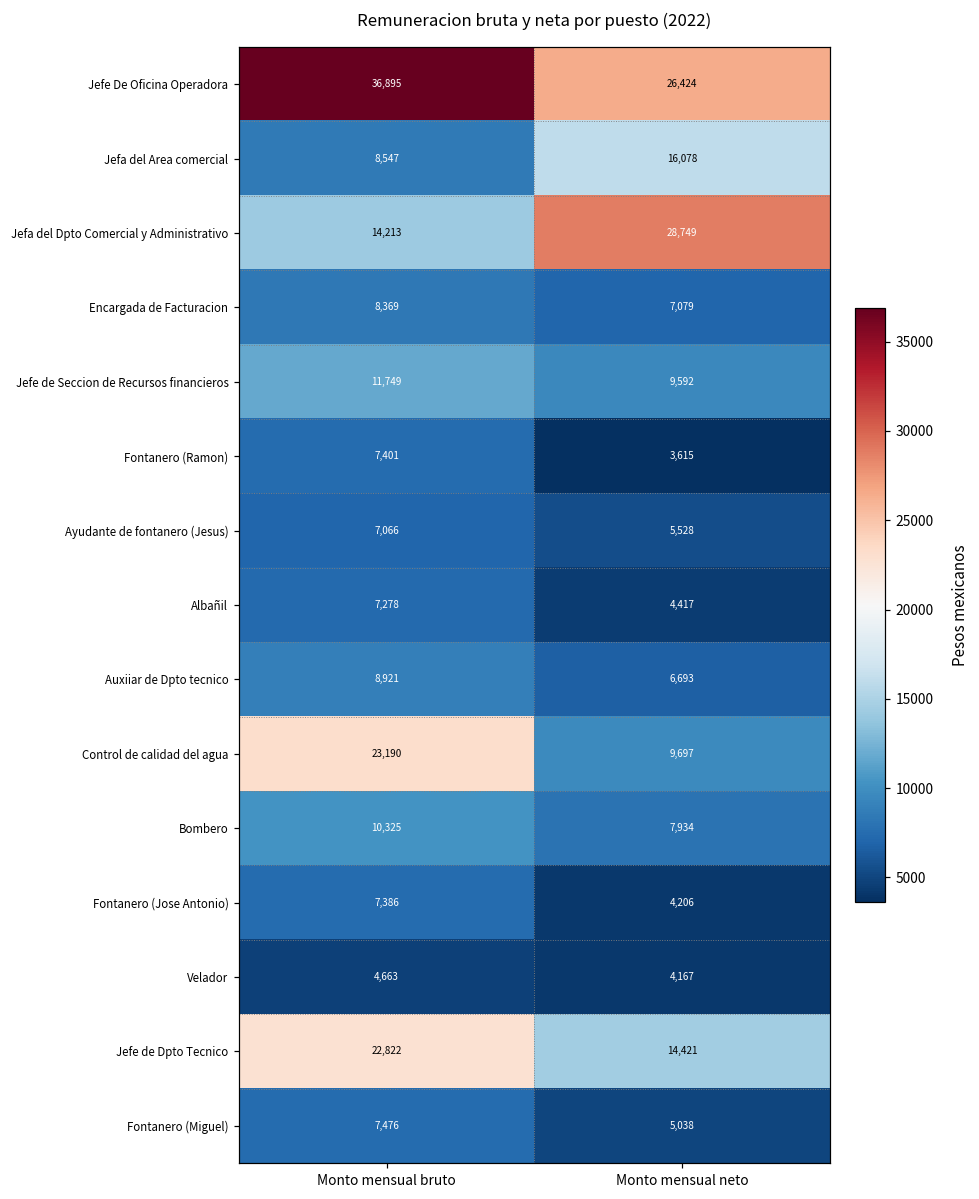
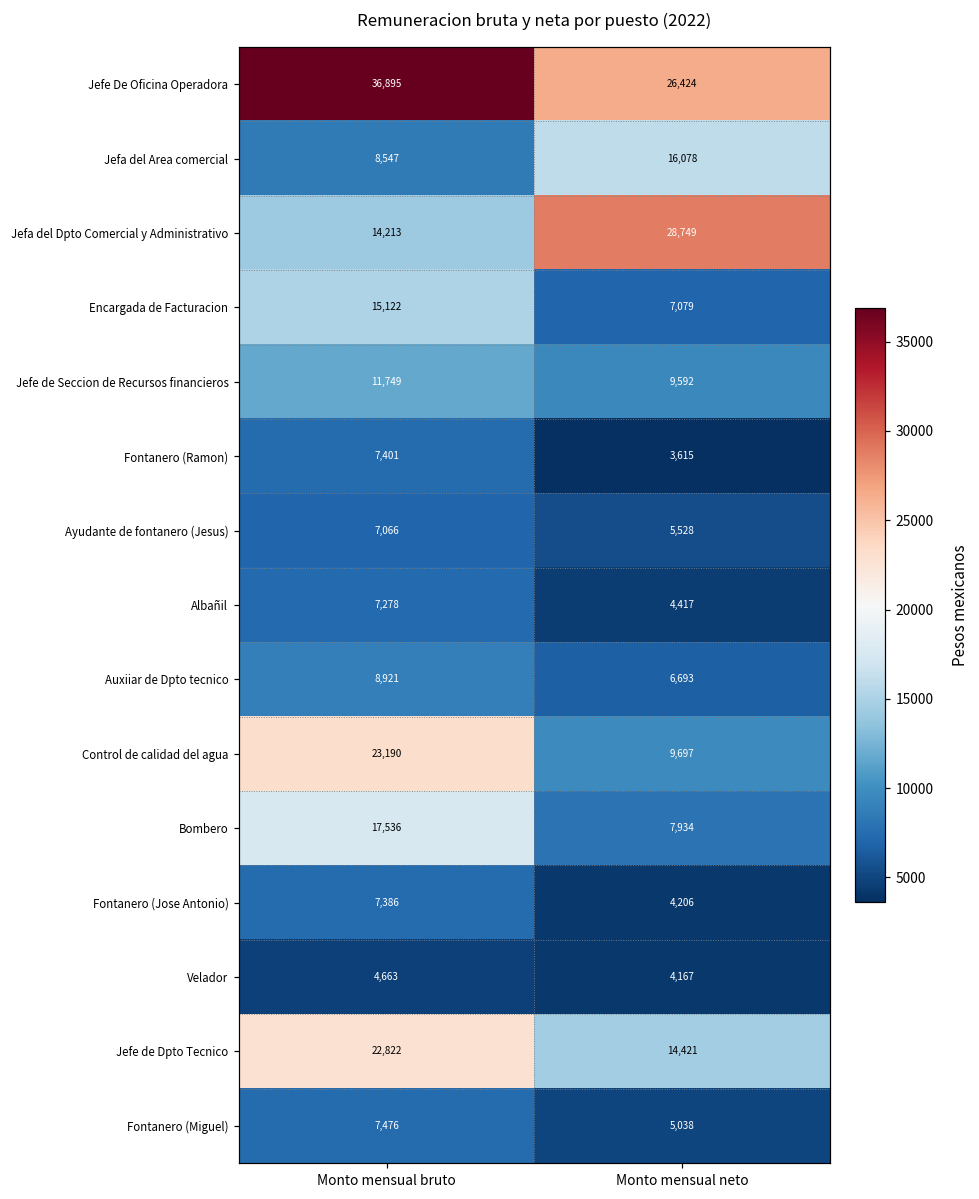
Encargada de Facturacion, Monto mensual bruto: 8,369 -> 15,122
Bombero, Monto mensual bruto: 10,325 -> 17,536
